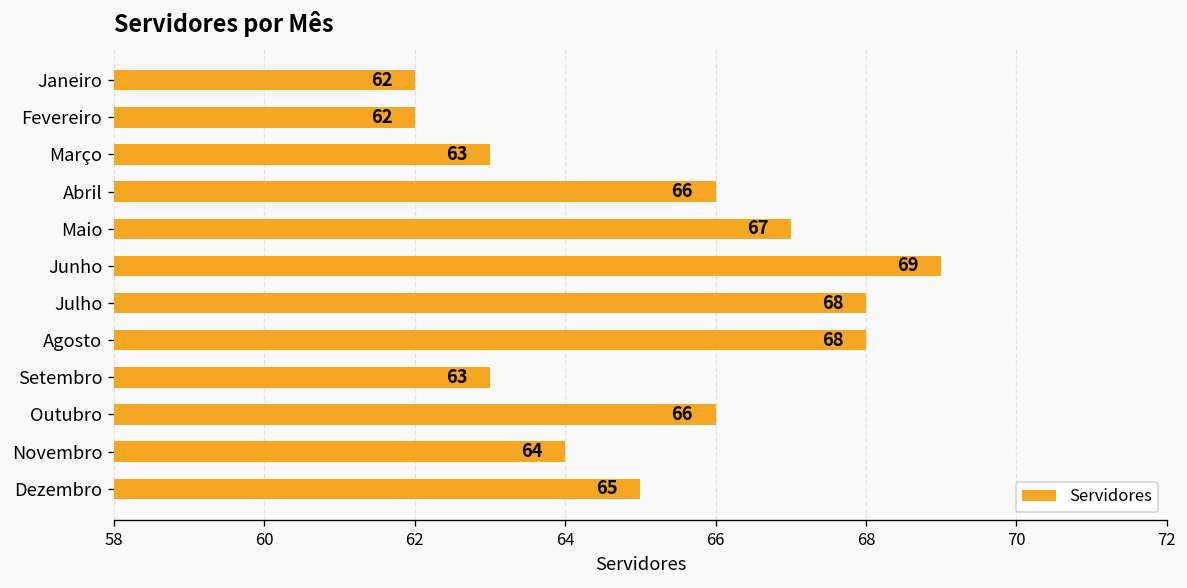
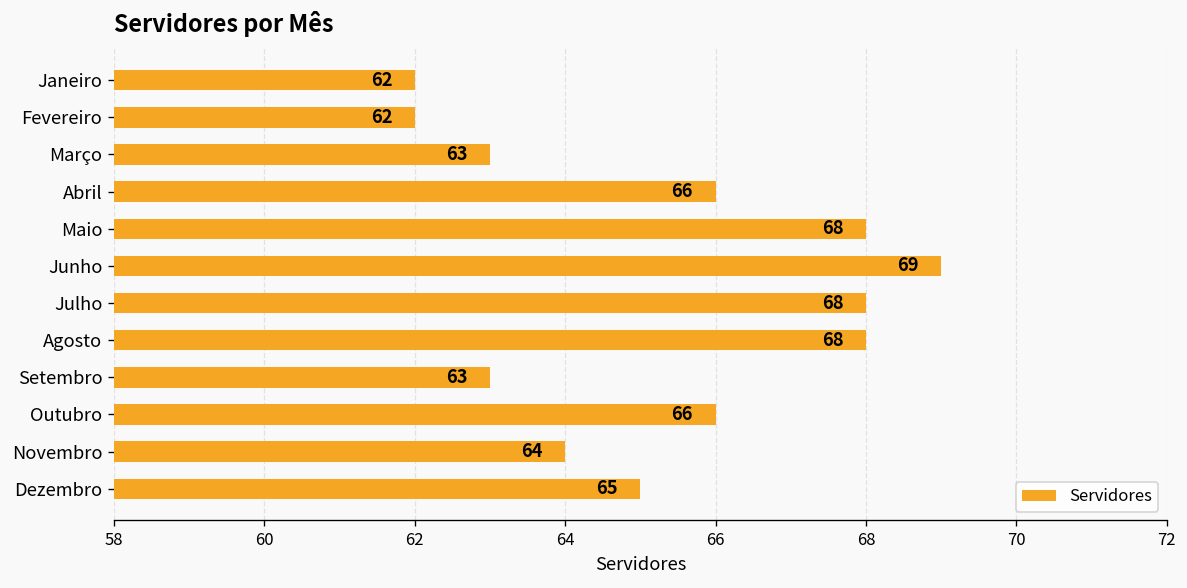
Maio: 67 -> 68
